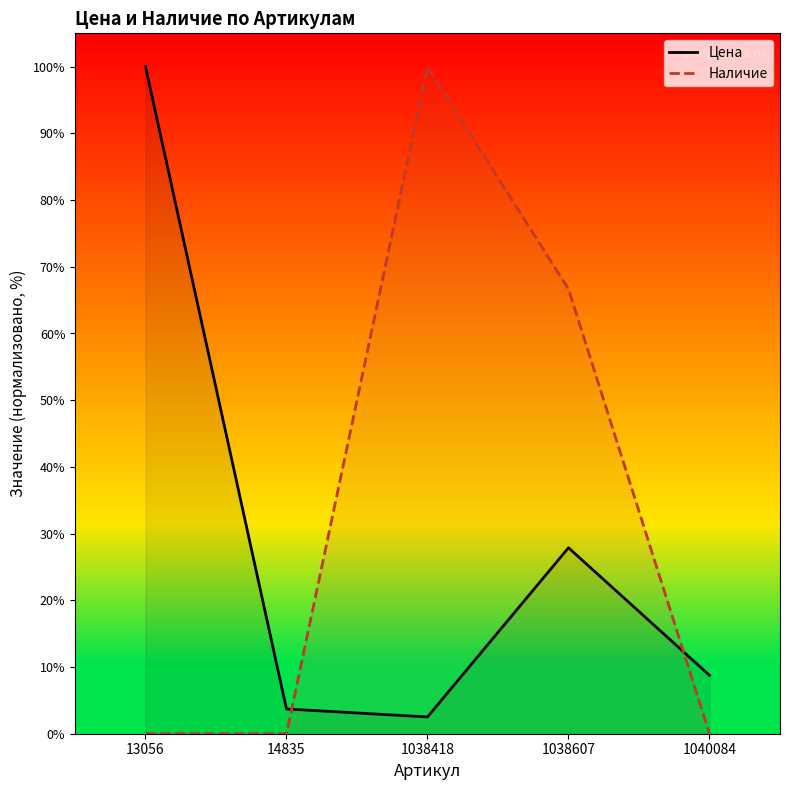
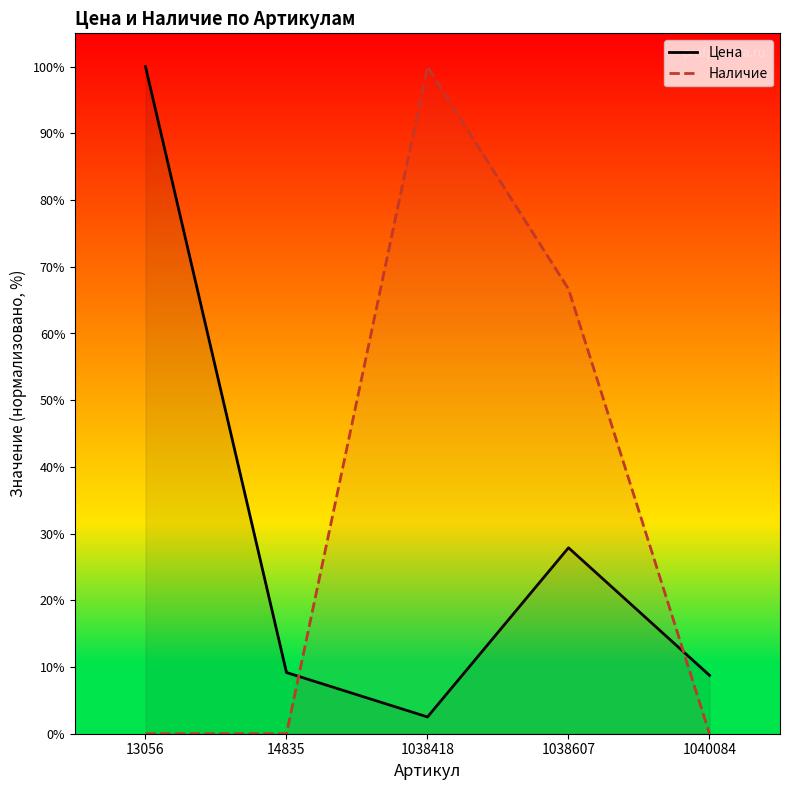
Цена, 14835: 4% -> 9%
